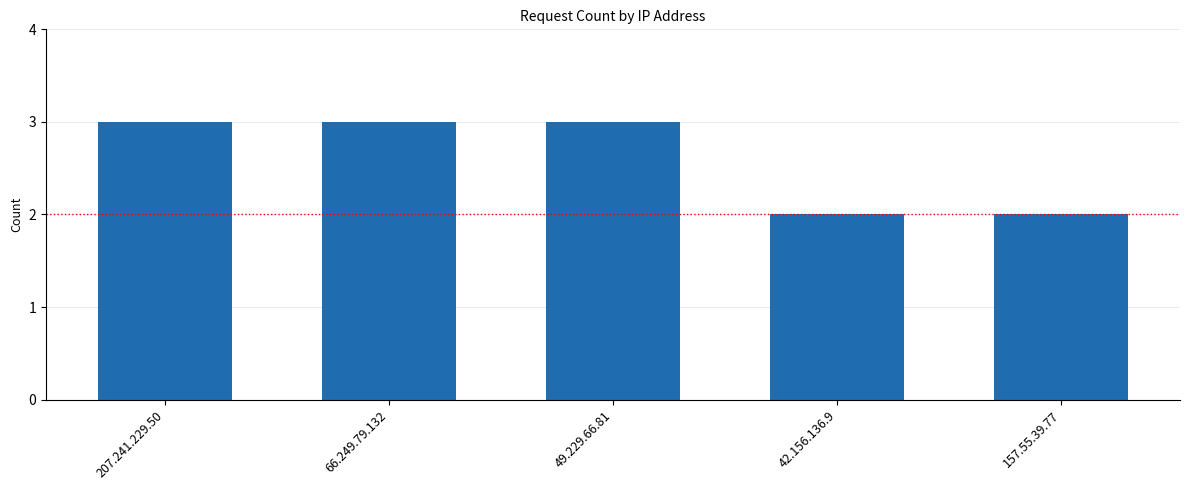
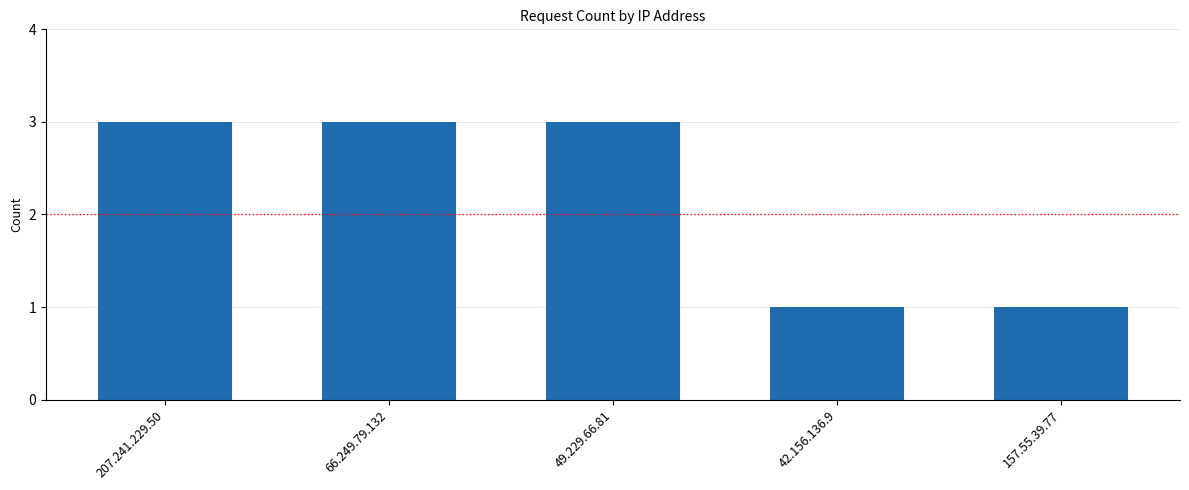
42.156.136.9: 2 -> 1
157.55.39.77: 2 -> 1
